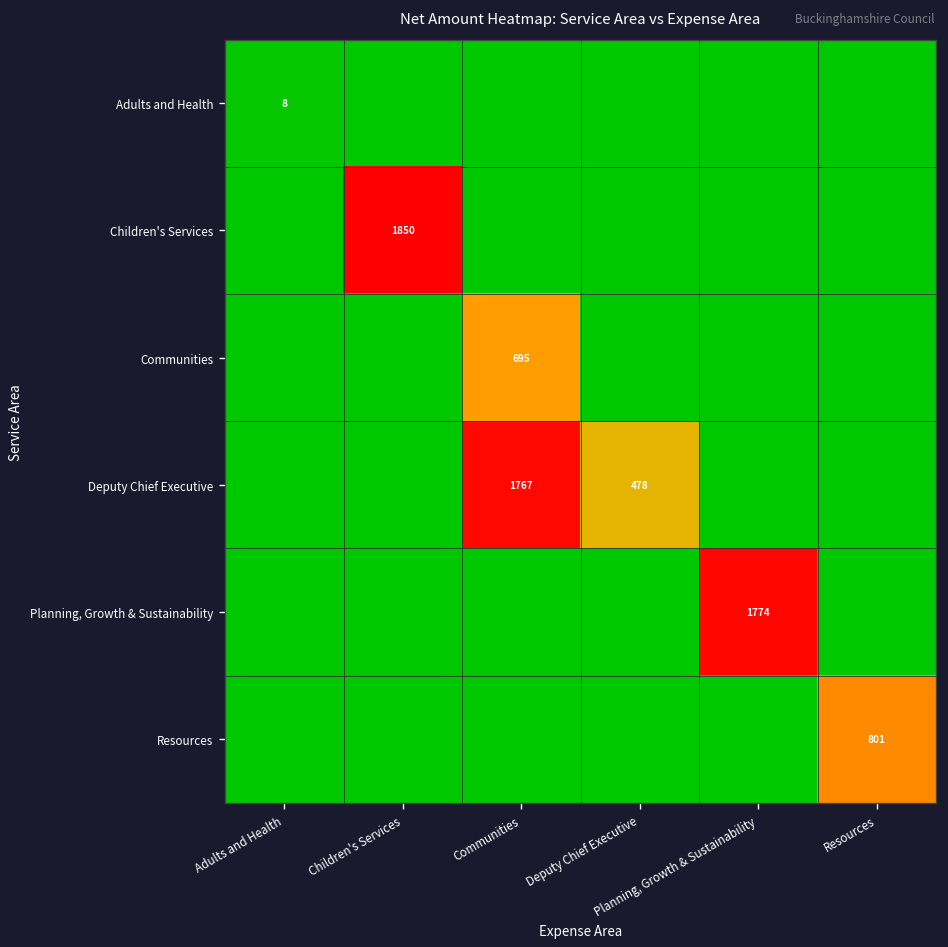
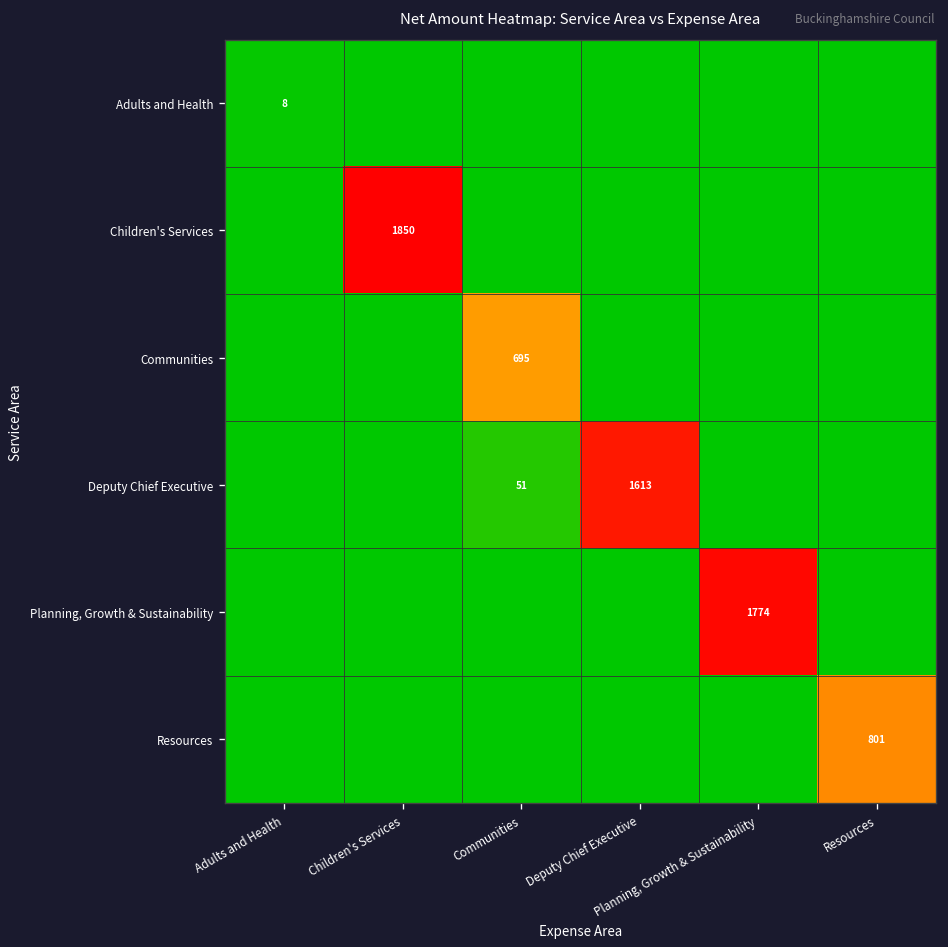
Deputy Chief Executive, Communities: 1767 -> 51
Deputy Chief Executive, Deputy Chief Executive: 478 -> 1613
